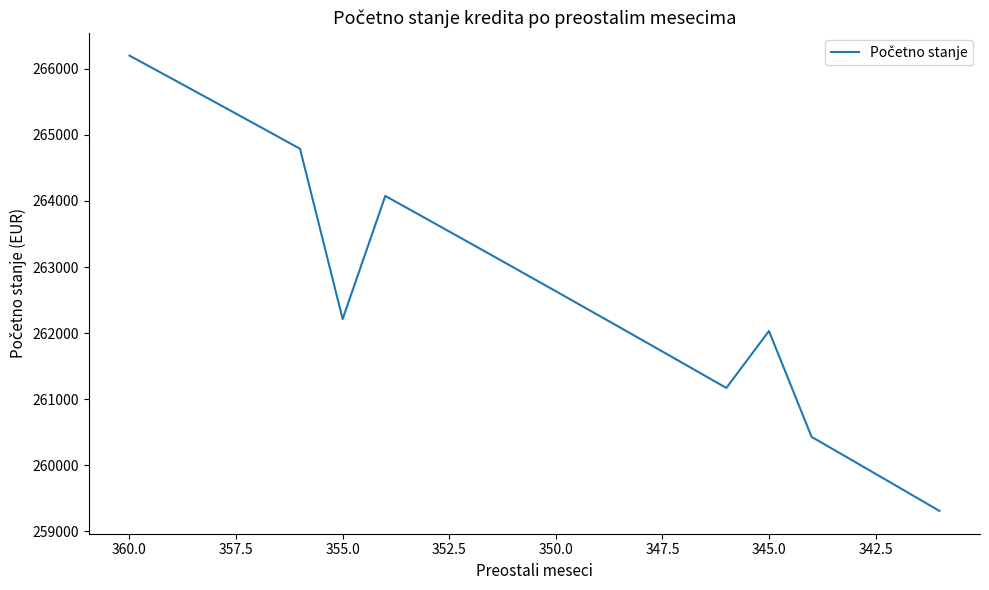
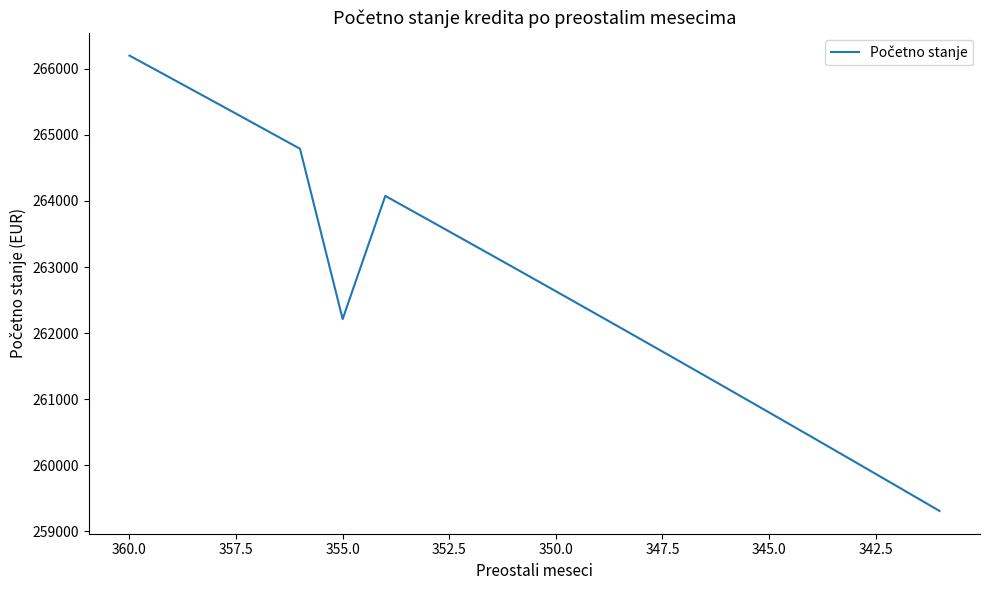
345.0: 262000 -> 260800
